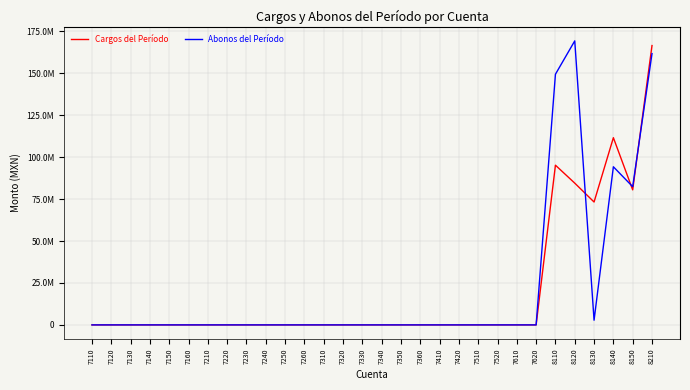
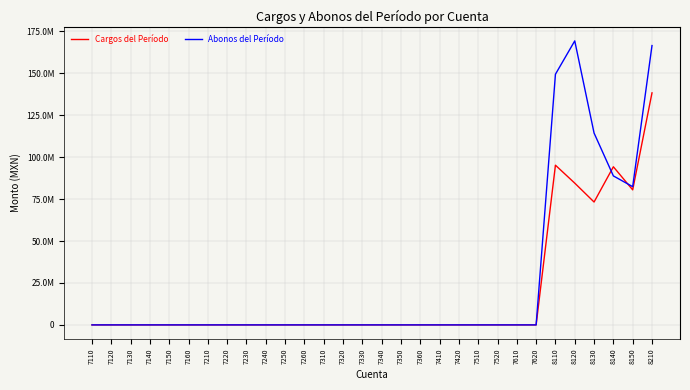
Abonos del Período, 8130: 3000000 -> 114000000
Cargos del Período, 8140: 112000000 -> 94000000
Abonos del Período, 8140: 94000000 -> 89000000
Cargos del Período, 8210: 167000000 -> 138000000
Abonos del Período, 8210: 162000000 -> 167000000
